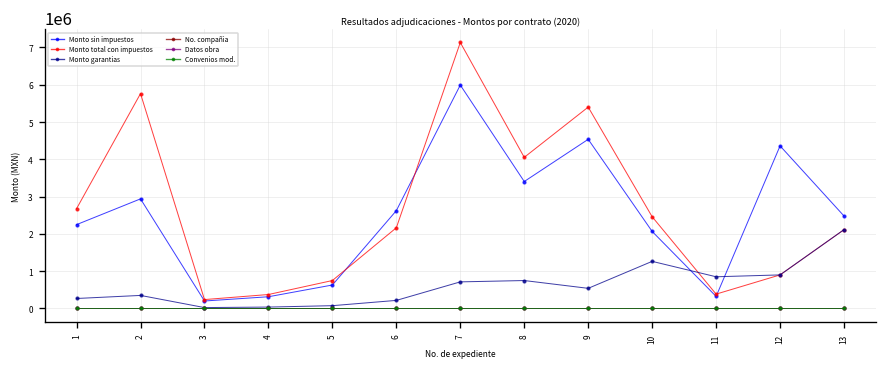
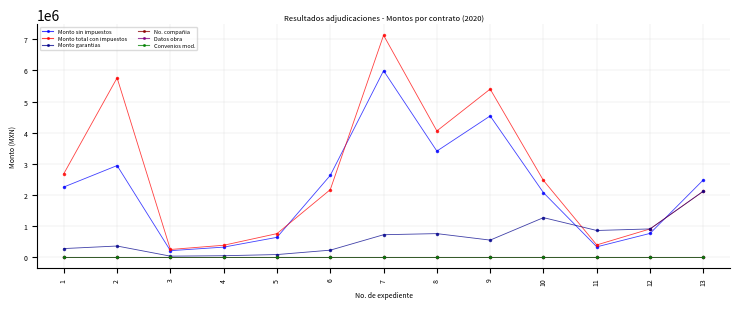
Monto sin impuestos, 12: 4400000 -> 800000
